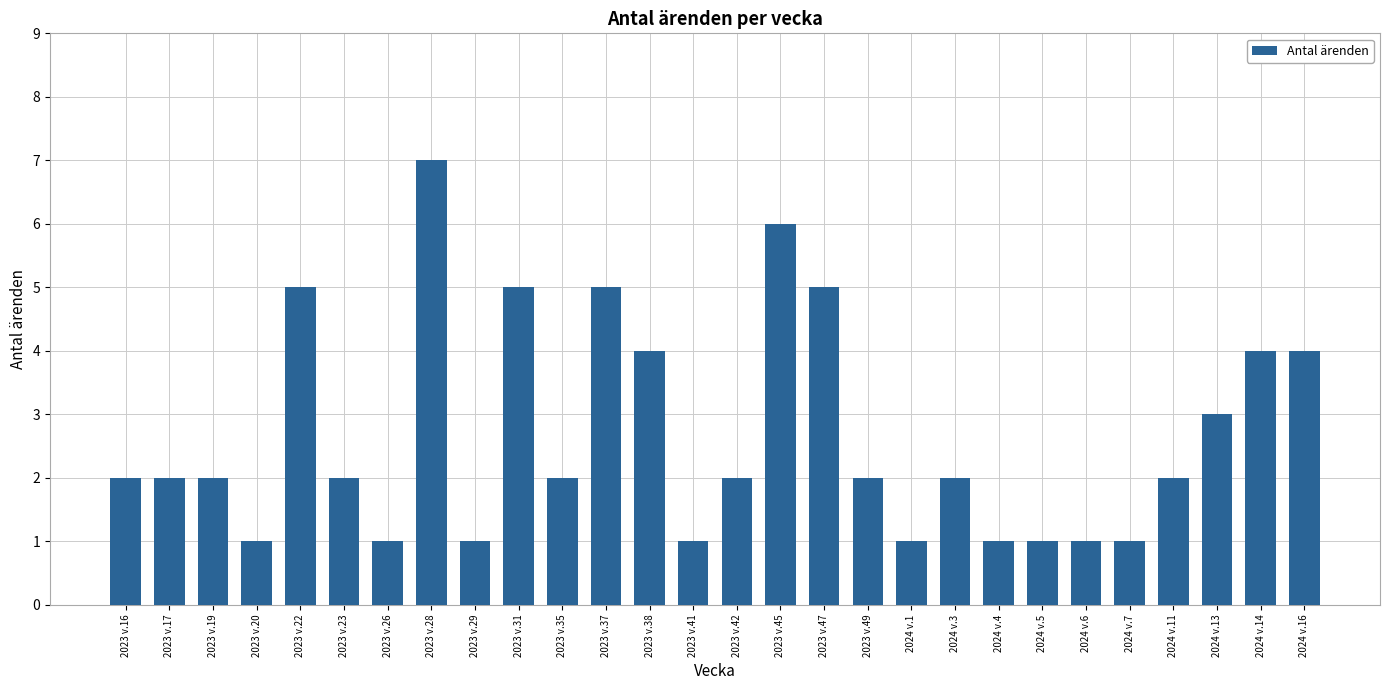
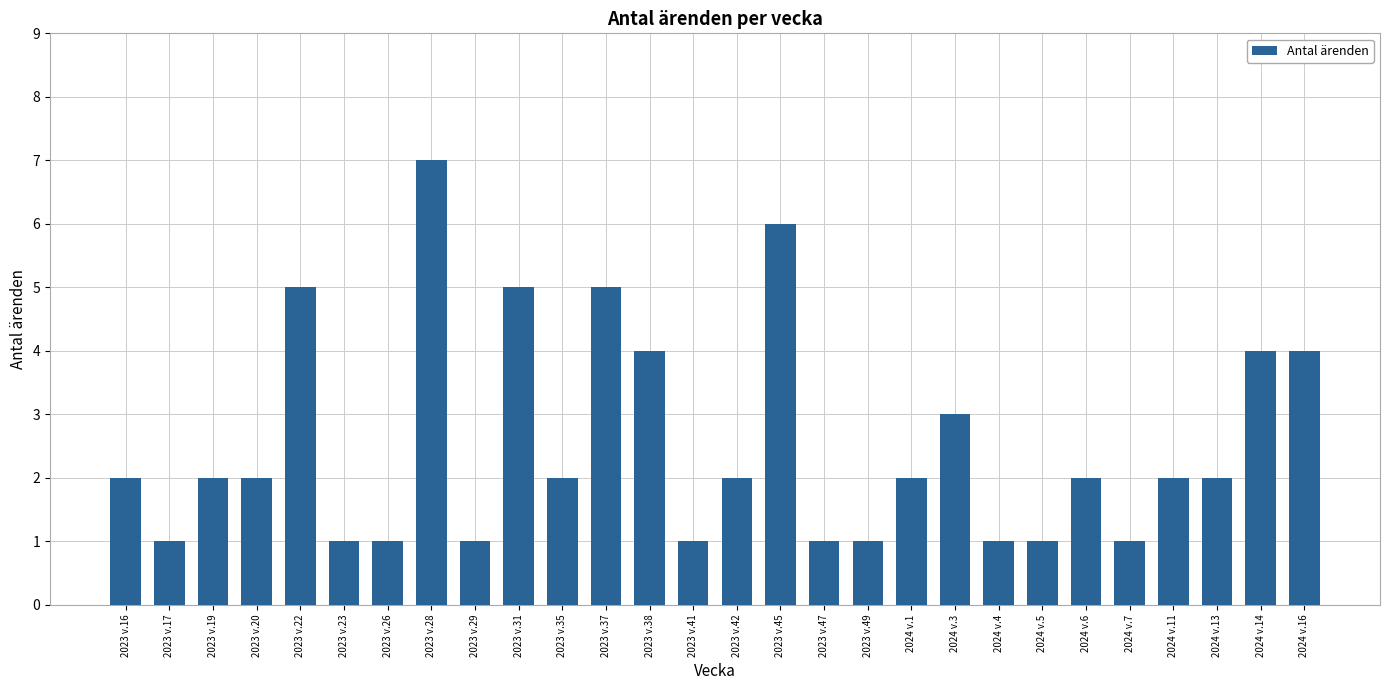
2023 v.17: 2 -> 1
2023 v.20: 1 -> 2
2023 v.23: 2 -> 1
2023 v.47: 5 -> 1
2023 v.49: 2 -> 1
2024 v.1: 1 -> 2
2024 v.3: 2 -> 3
2024 v.6: 1 -> 2
2024 v.13: 3 -> 2
